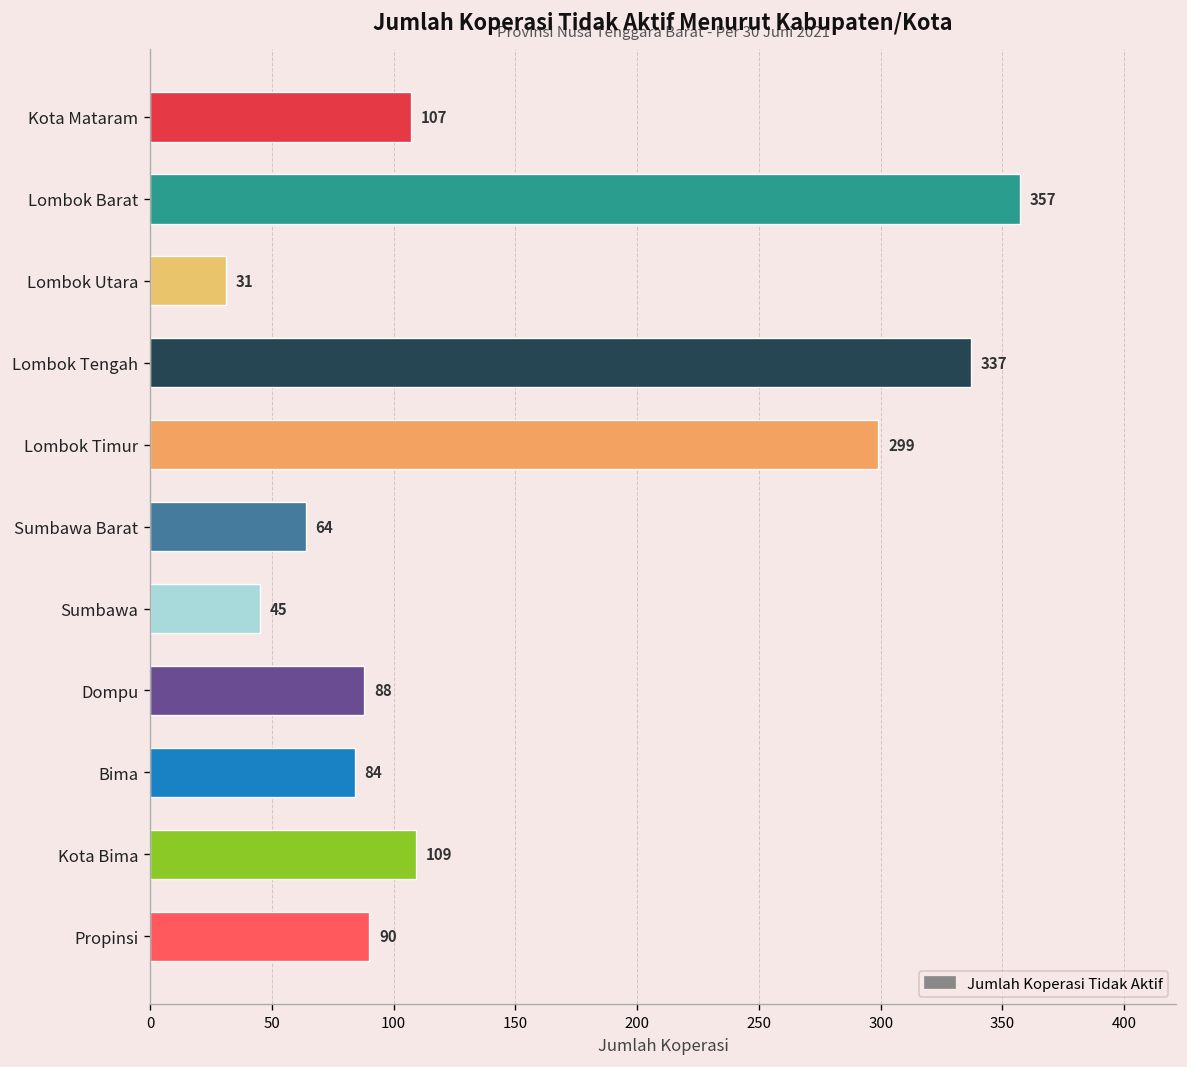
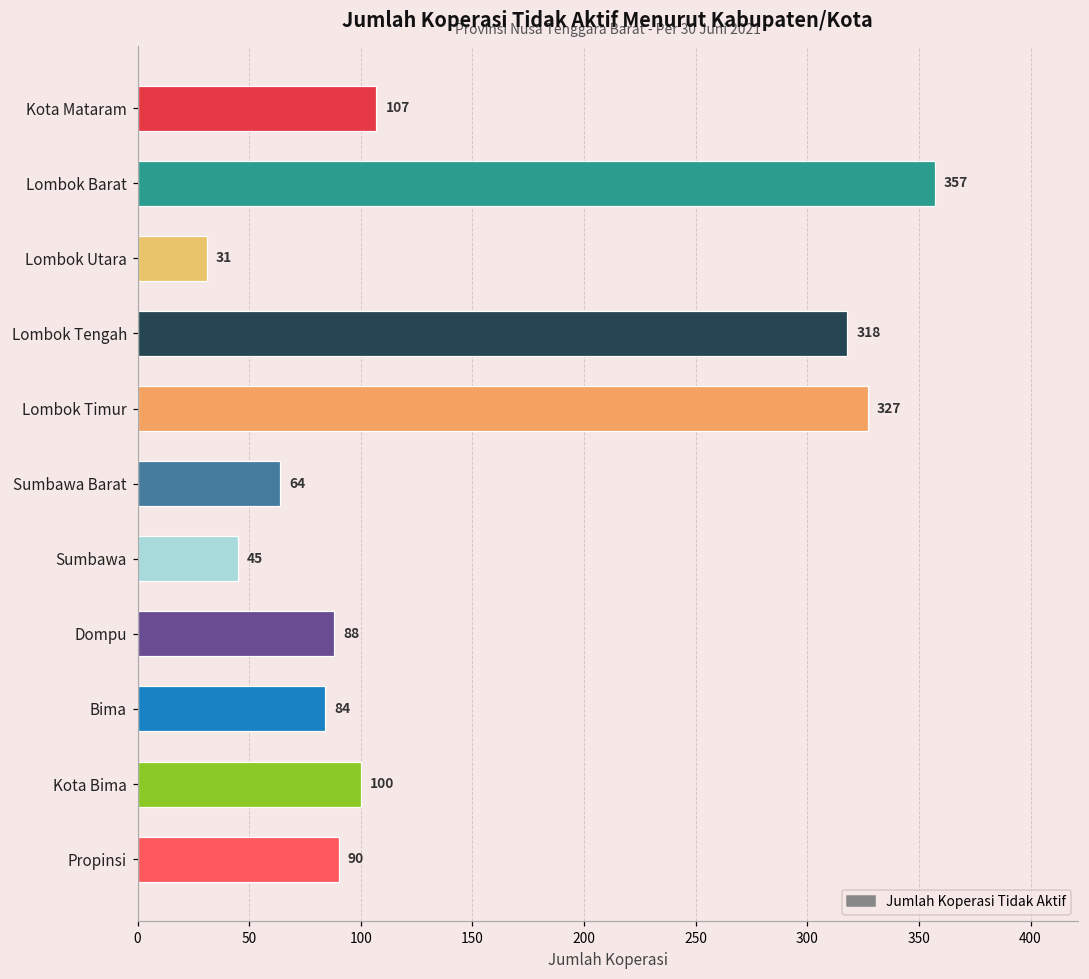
Lombok Tengah: 337 -> 318
Lombok Timur: 299 -> 327
Kota Bima: 109 -> 100
